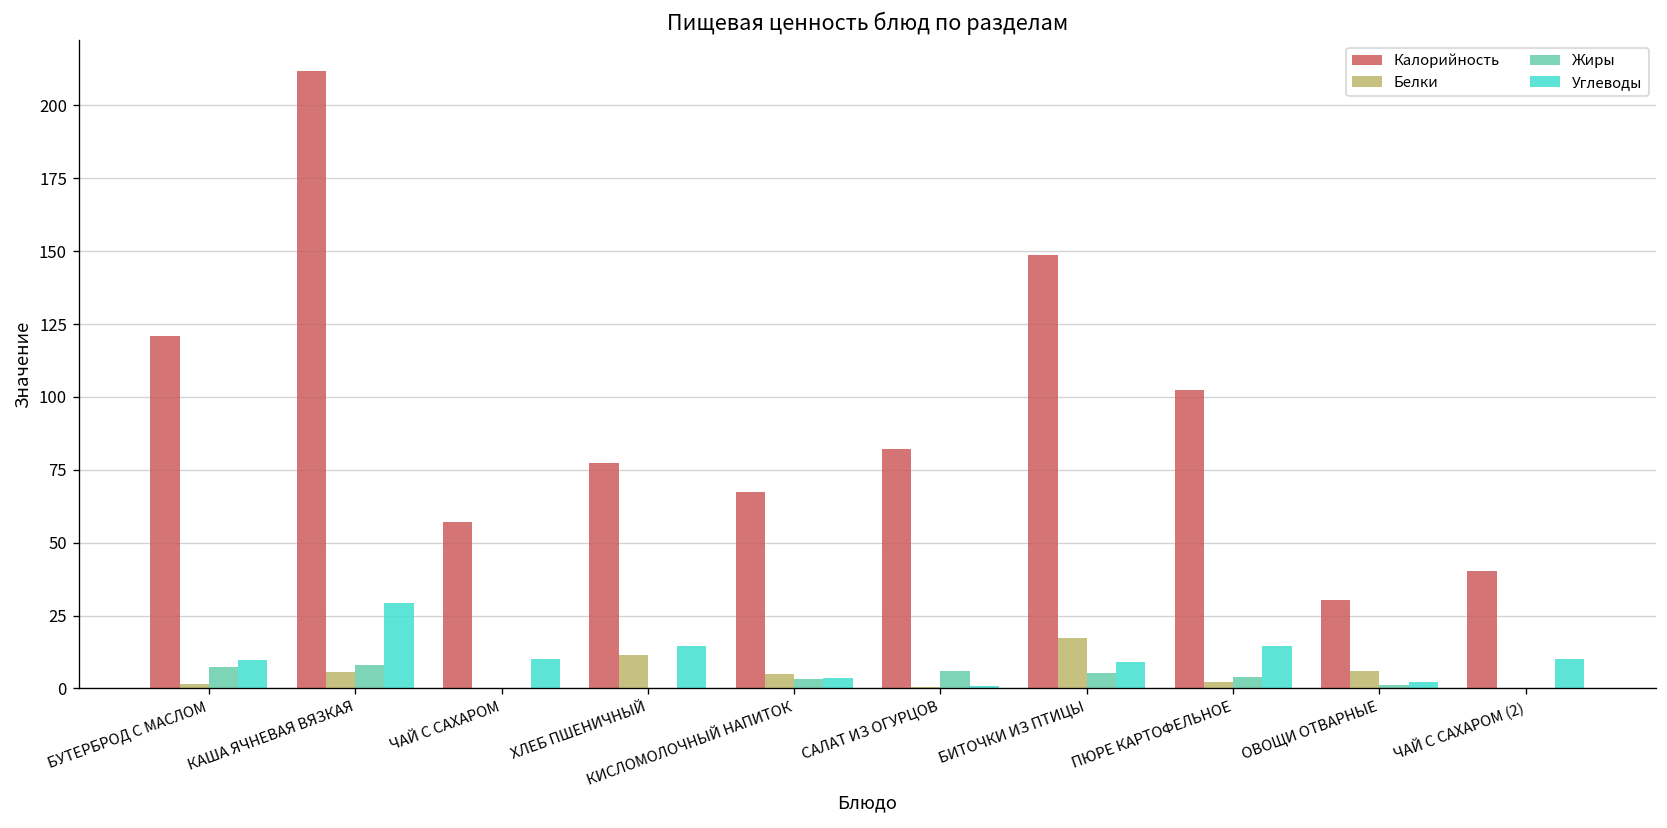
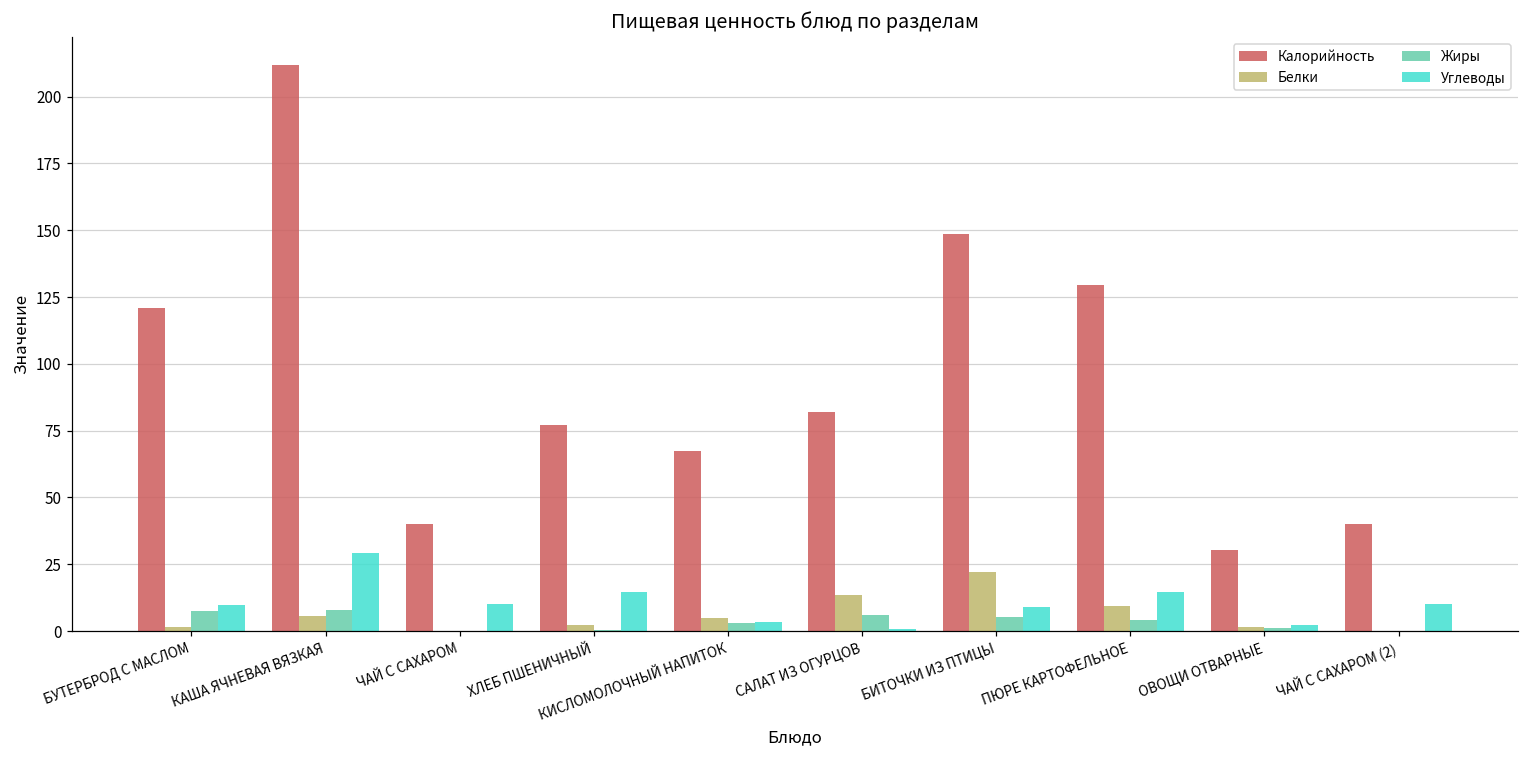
Калорийность, ЧАЙ С САХАРОМ: 57 -> 40
Белки, ХЛЕБ ПШЕНИЧНЫЙ: 11 -> 2
Белки, САЛАТ ИЗ ОГУРЦОВ: 0 -> 13
Белки, БИТОЧКИ ИЗ ПТИЦЫ: 17 -> 22
Калорийность, ПЮРЕ КАРТОФЕЛЬНОЕ: 102 -> 130
Белки, ПЮРЕ КАРТОФЕЛЬНОЕ: 2 -> 9
Белки, ОВОЩИ ОТВАРНЫЕ: 6 -> 1
